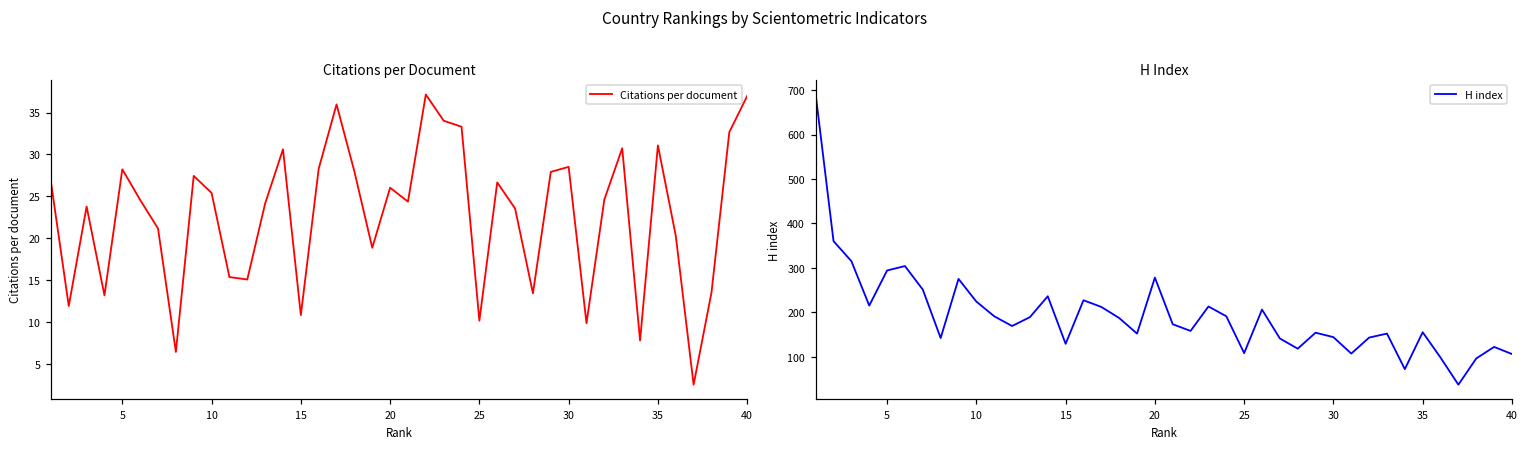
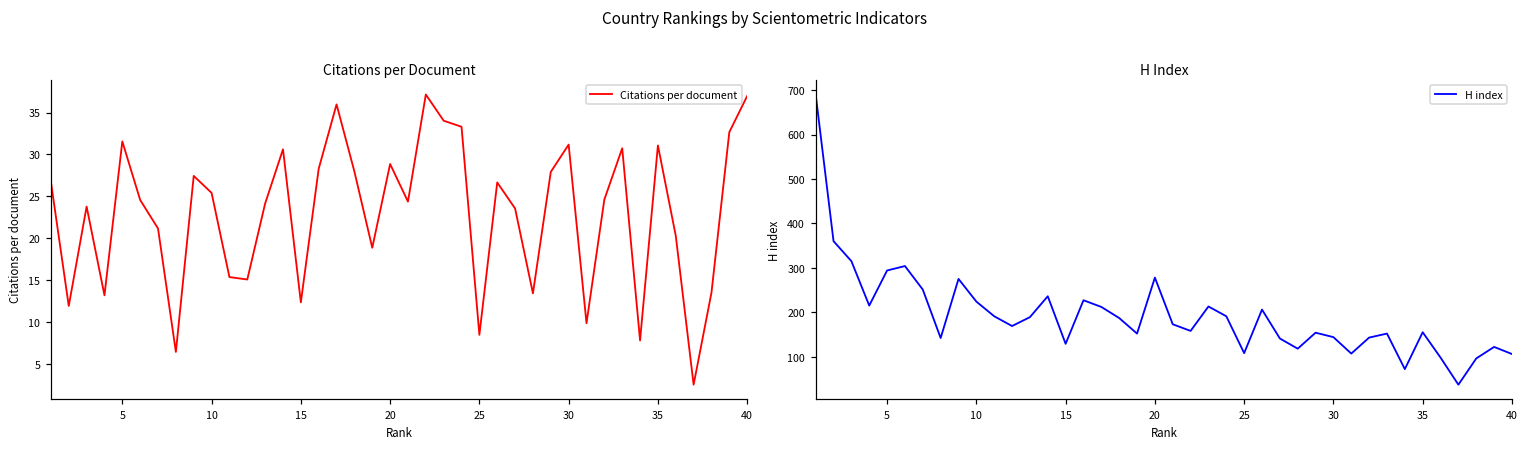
Citations per Document, 5: 28 -> 32
Citations per Document, 15: 11 -> 12
Citations per Document, 20: 26 -> 29
Citations per Document, 25: 10 -> 8
Citations per Document, 30: 29 -> 31
